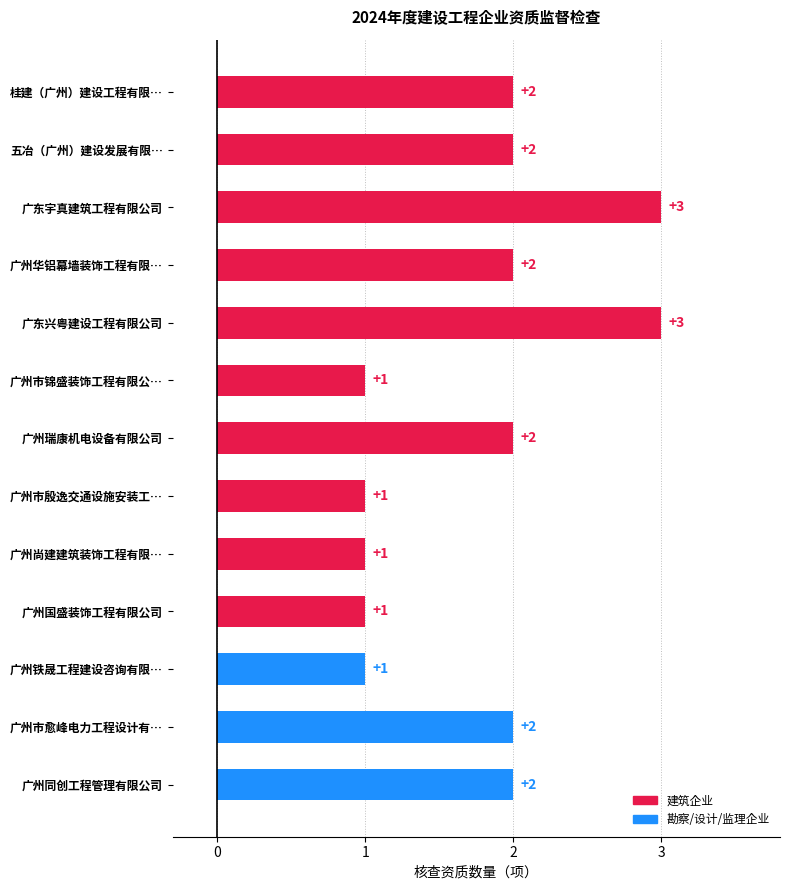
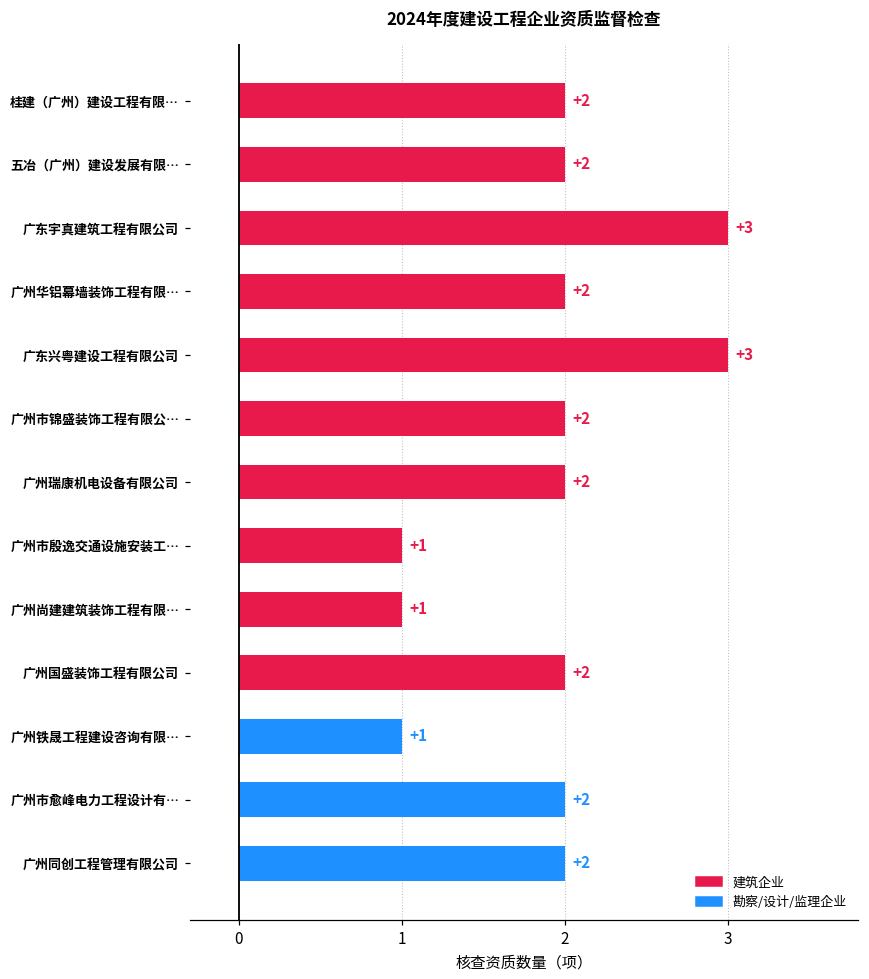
广州市锦盛装饰工程有限公…: +1 -> +2
广州国盛装饰工程有限公司: +1 -> +2
